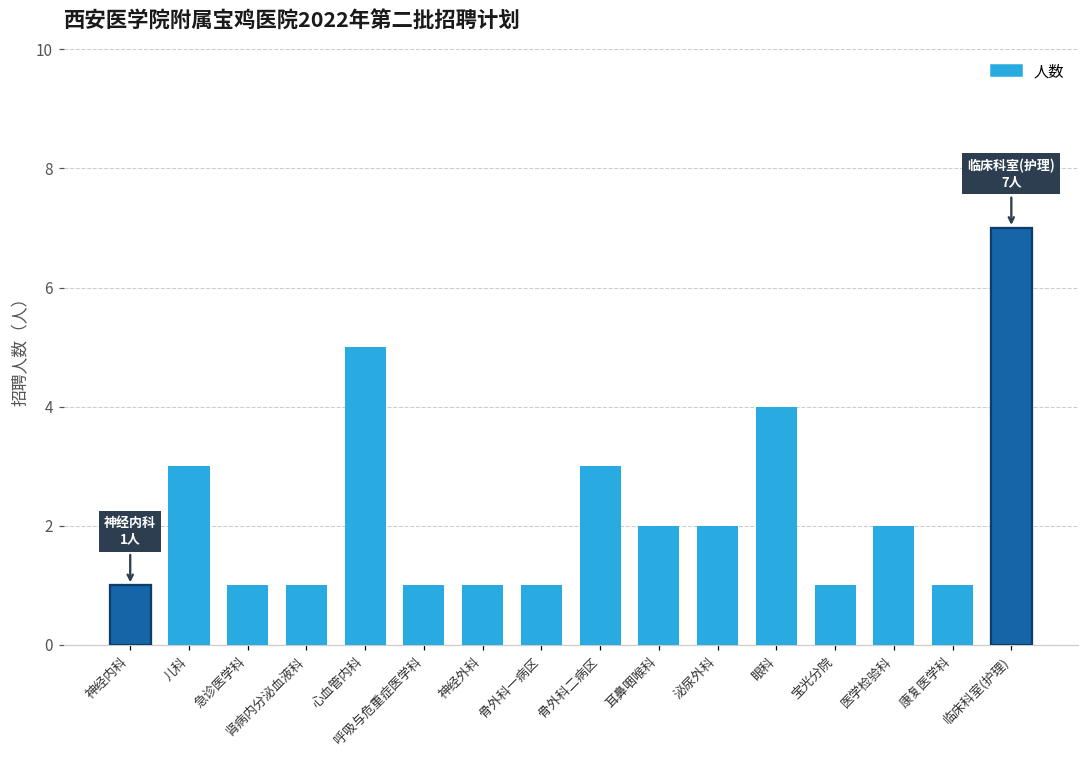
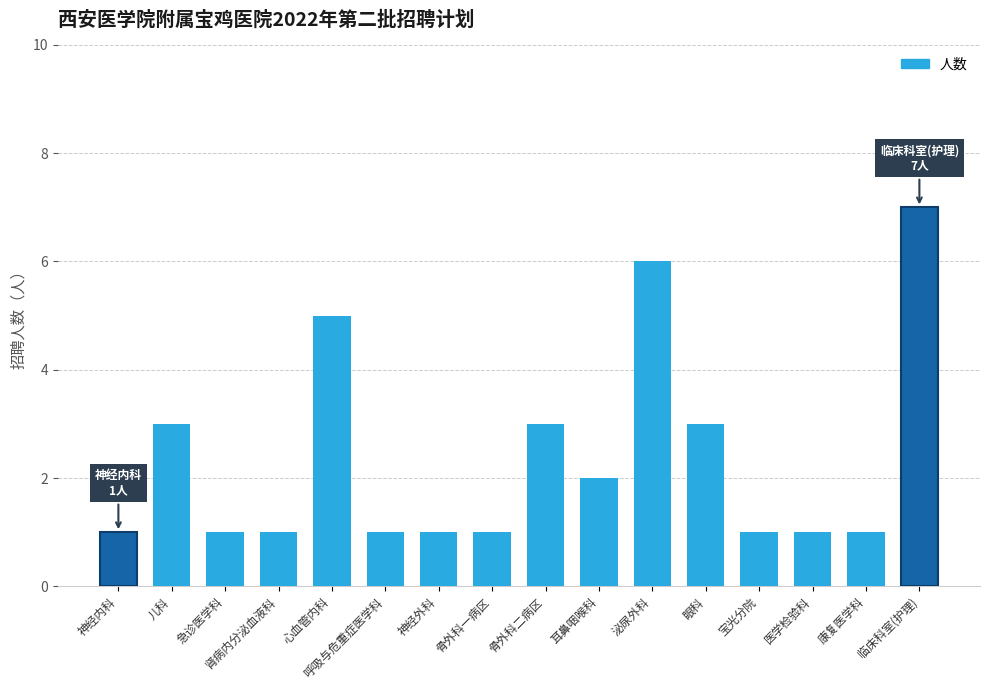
泌尿外科: 2 -> 6
眼科: 4 -> 3
医学检验科: 2 -> 1
